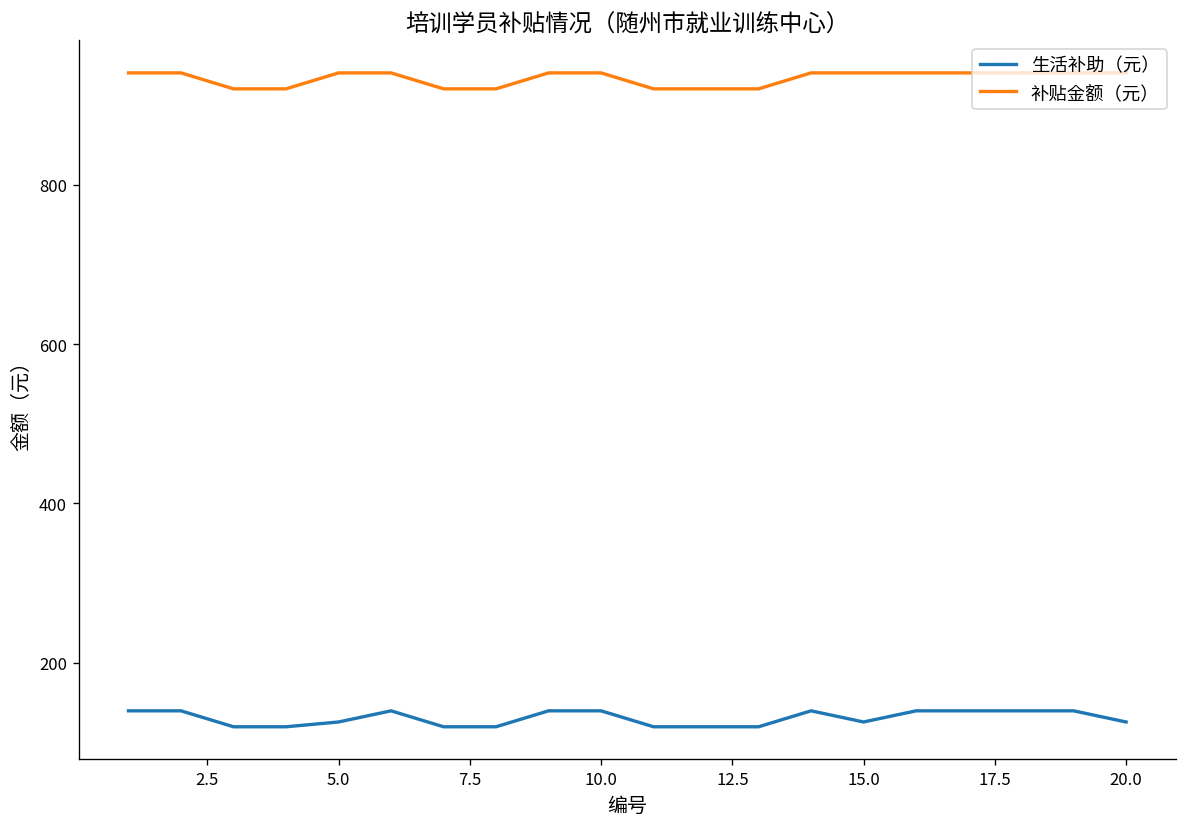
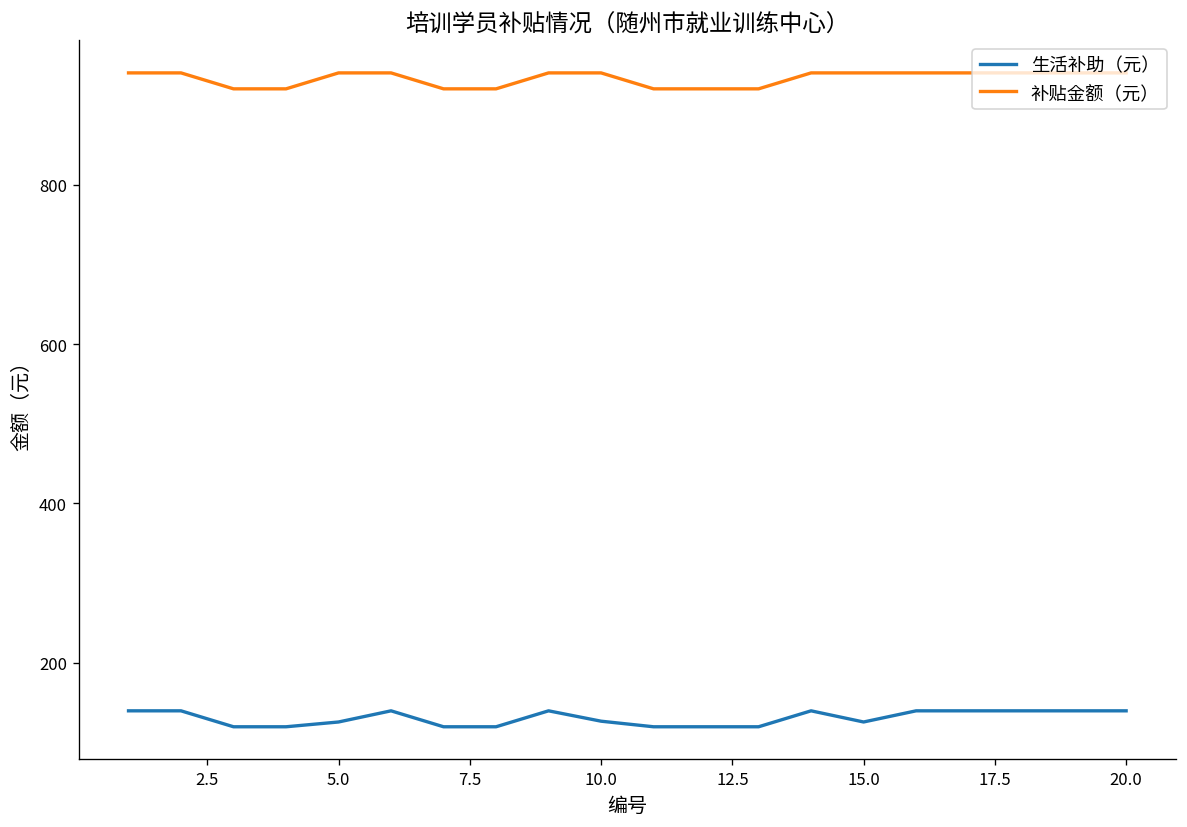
生活补助（元）, 10.0: 140 -> 130
生活补助（元）, 20.0: 130 -> 140
